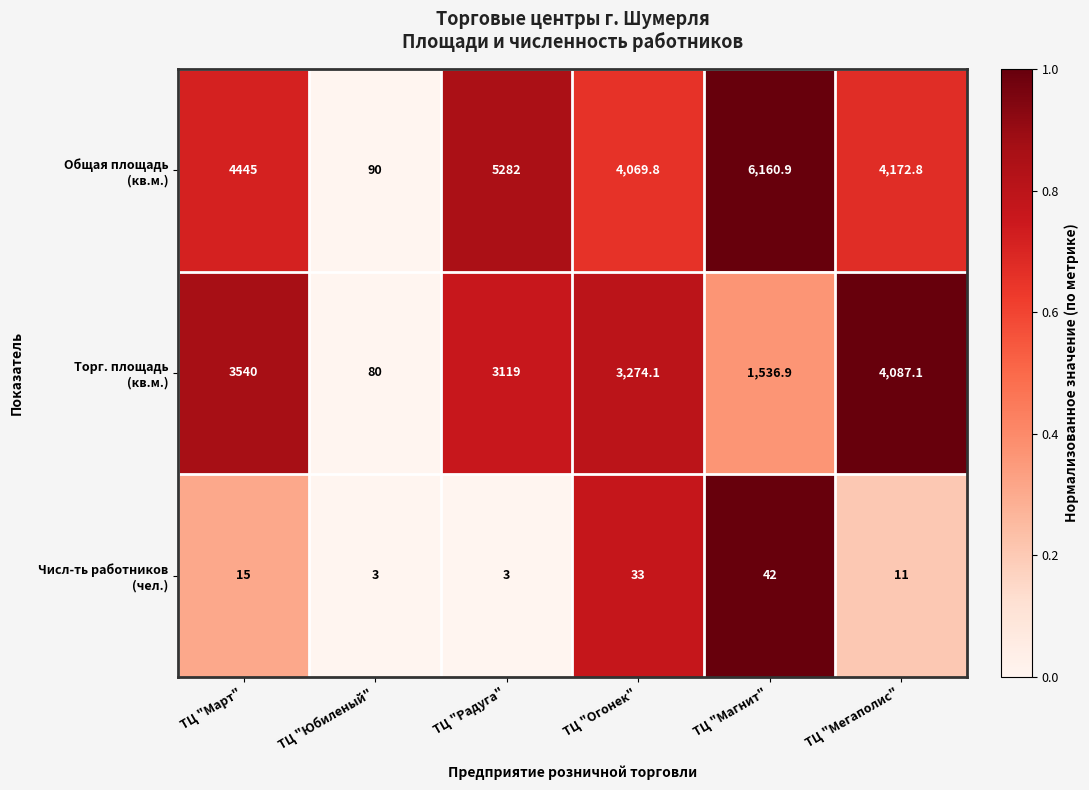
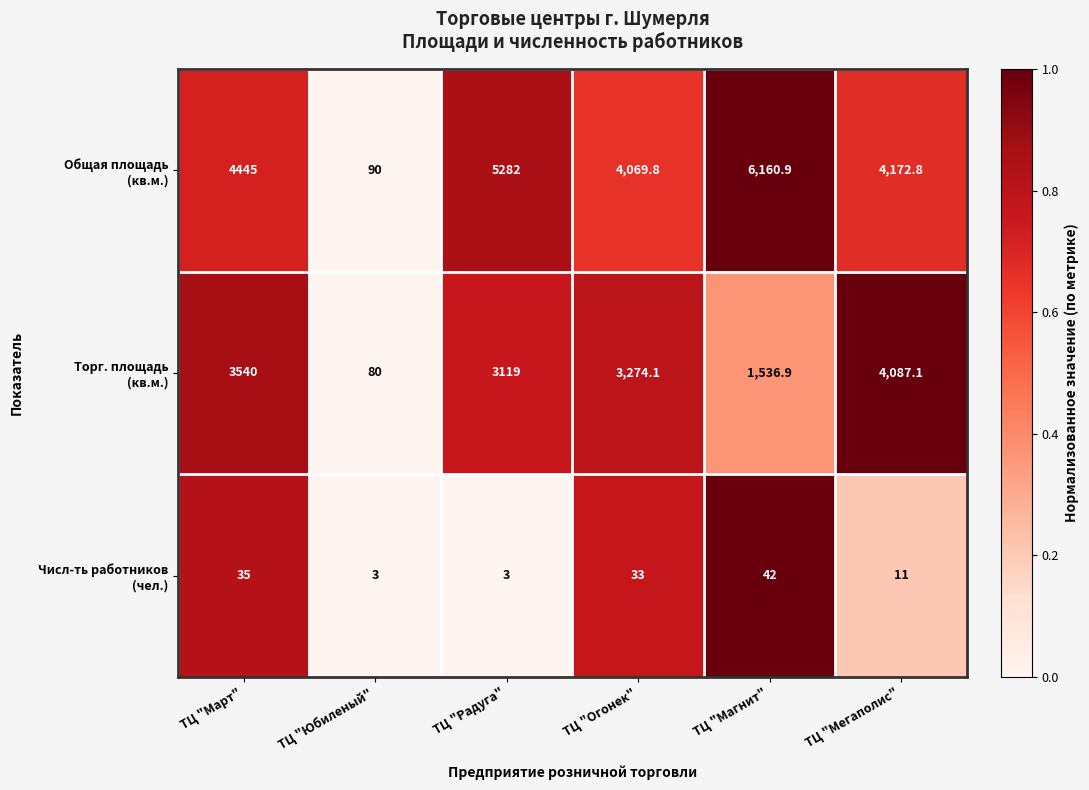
Числ-ть работников (чел.), ТЦ "Март": 15 -> 35
